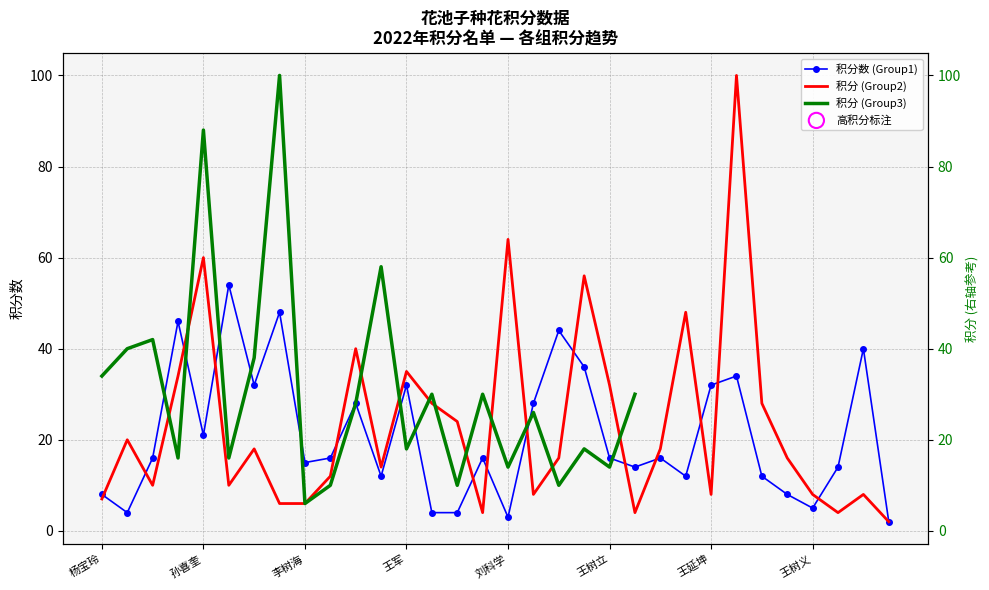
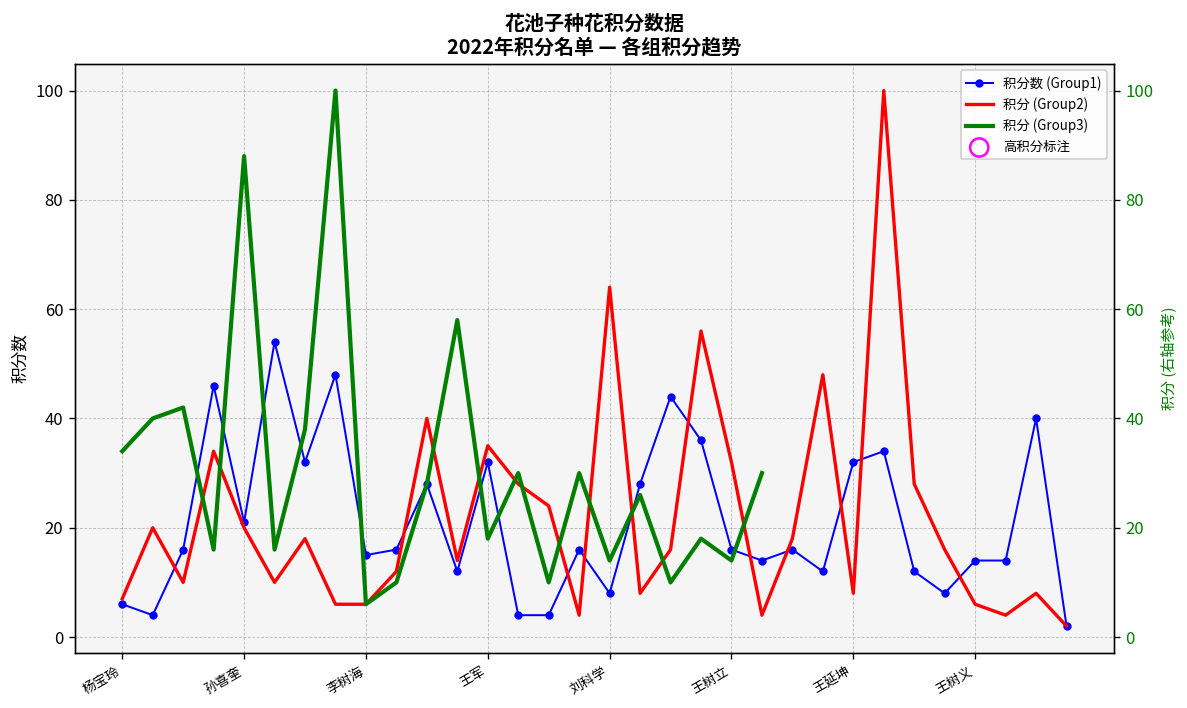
积分数 (Group1), 杨宝玲: 8 -> 6
积分 (Group2), 孙喜奎: 60 -> 20
积分数 (Group1), 刘科学: 3 -> 8
积分数 (Group1), 王树义: 5 -> 14
积分 (Group2), 王树义: 8 -> 6
